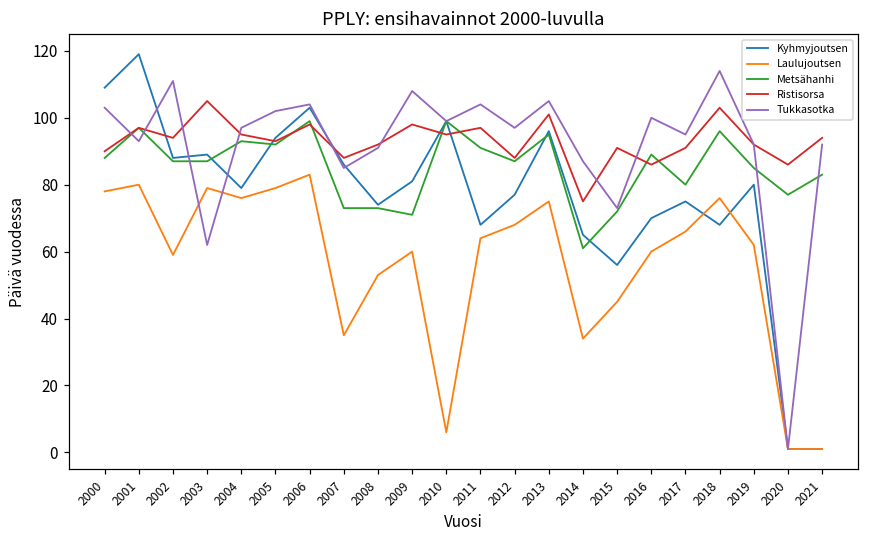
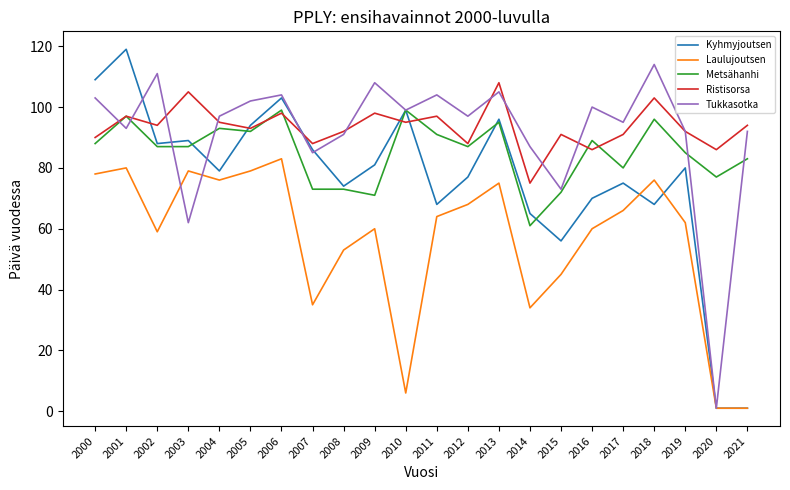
Ristisorsa, 2013: 101 -> 108
